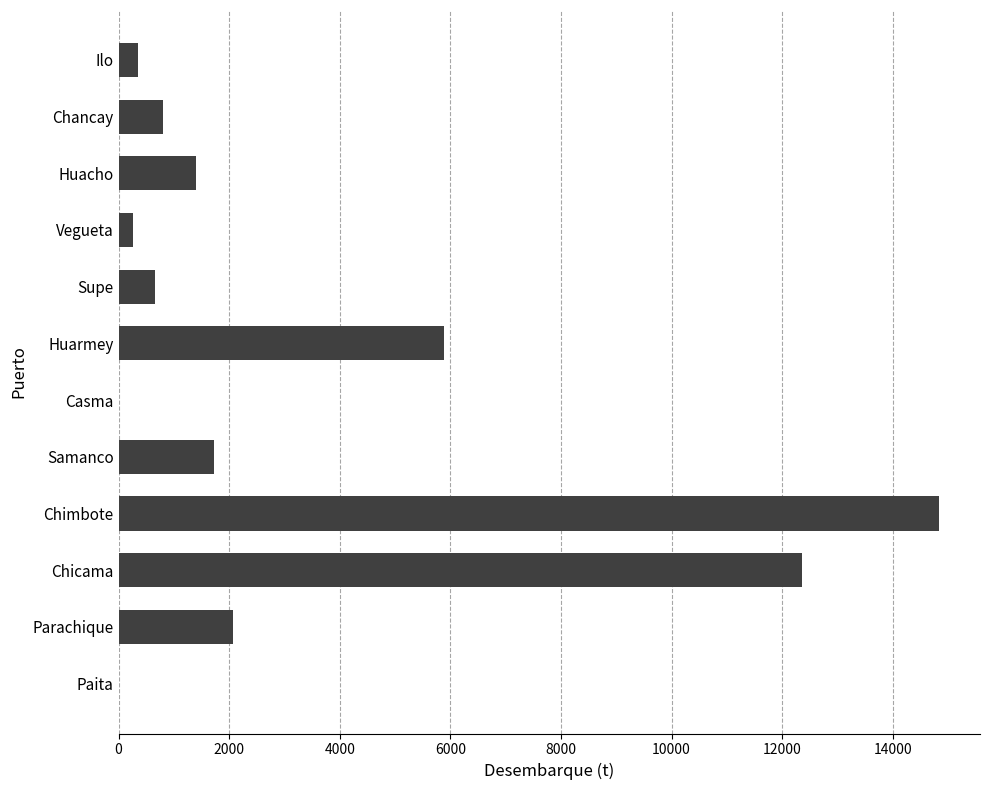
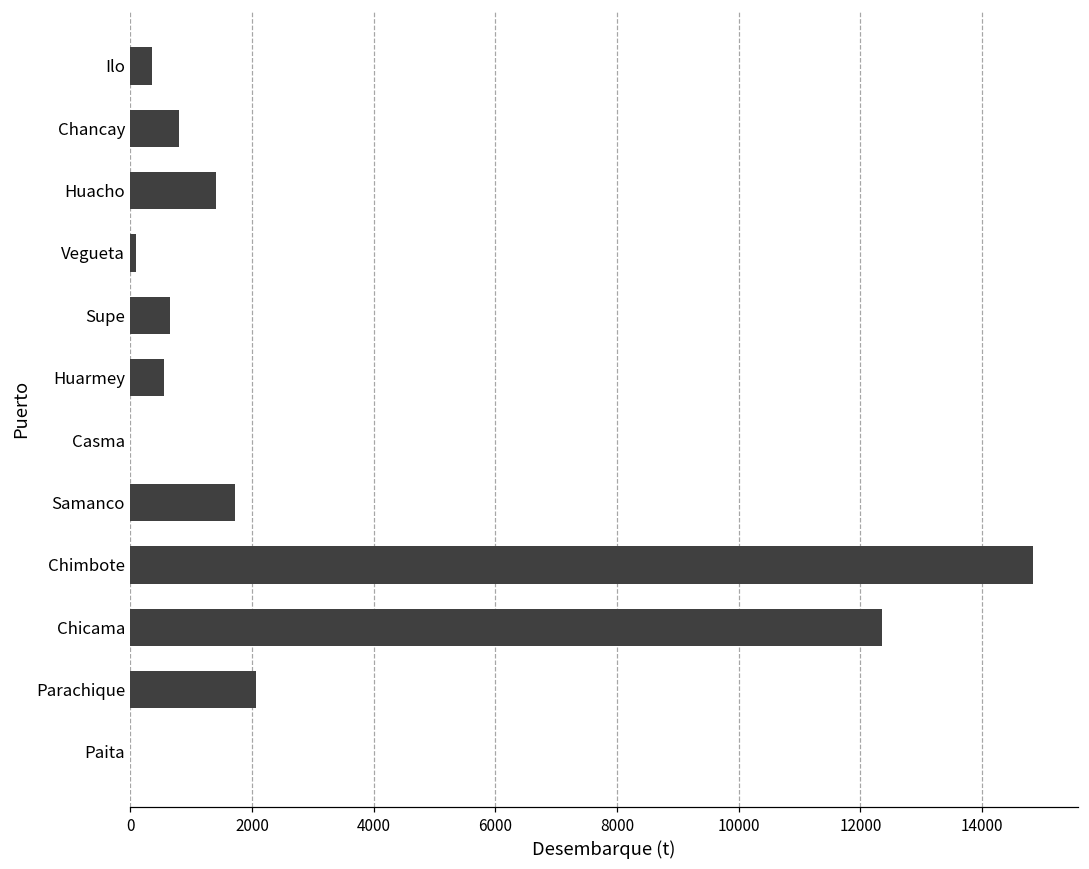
Vegueta: 300 -> 100
Huarmey: 5900 -> 600
